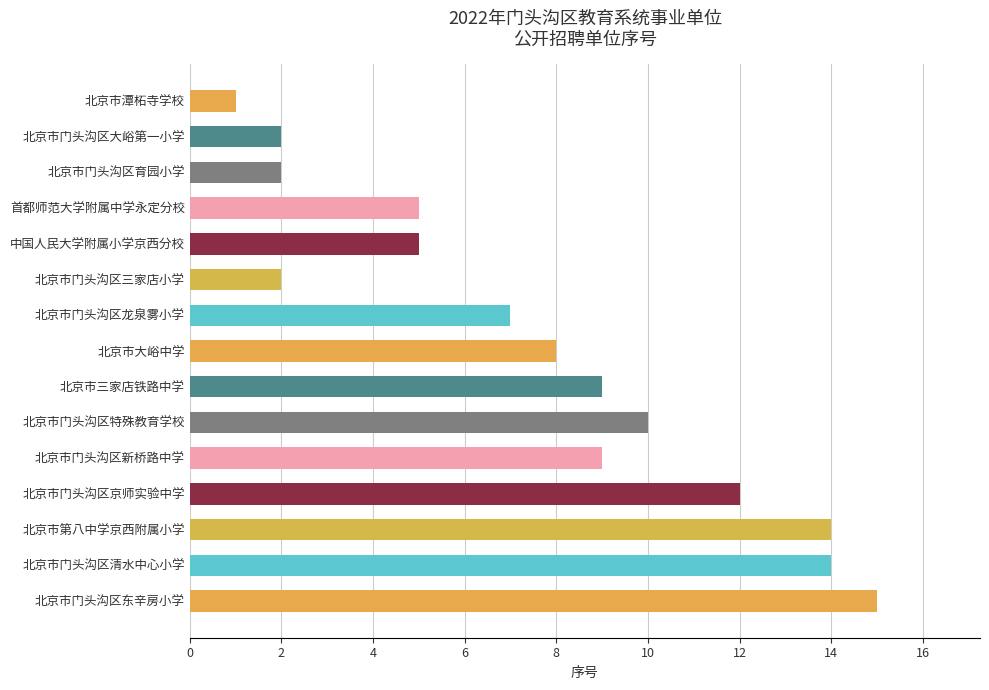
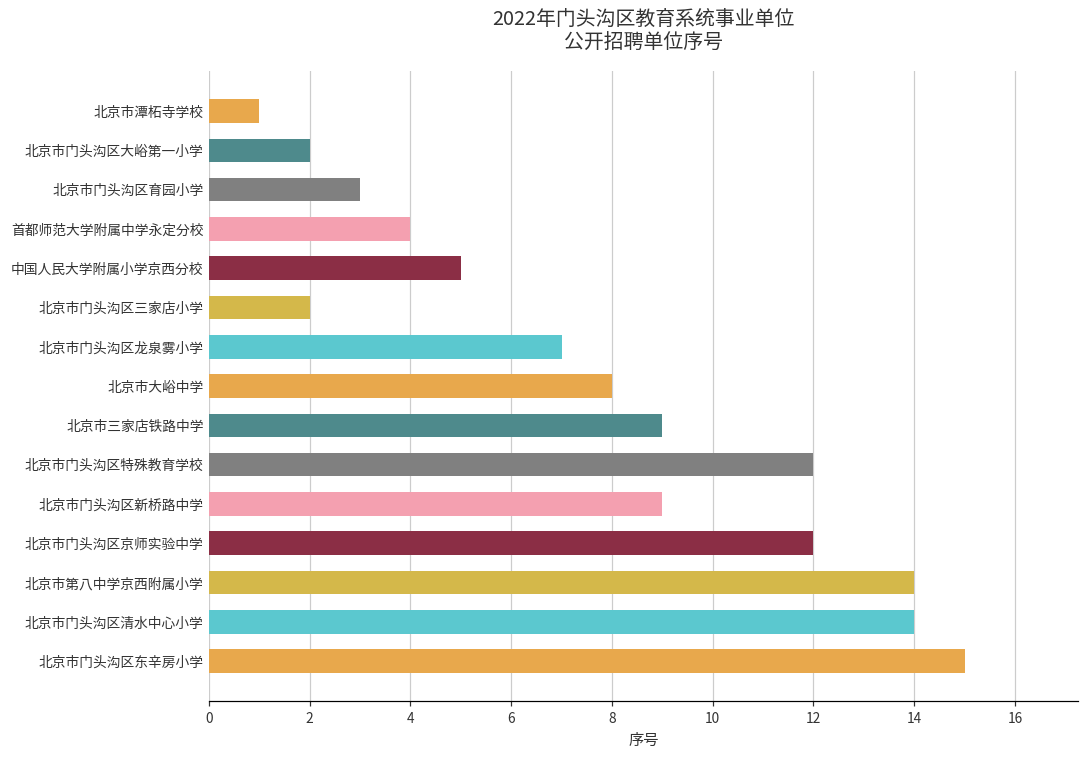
北京市门头沟区育园小学: 2 -> 3
首都师范大学附属中学永定分校: 5 -> 4
北京市门头沟区特殊教育学校: 10 -> 12
